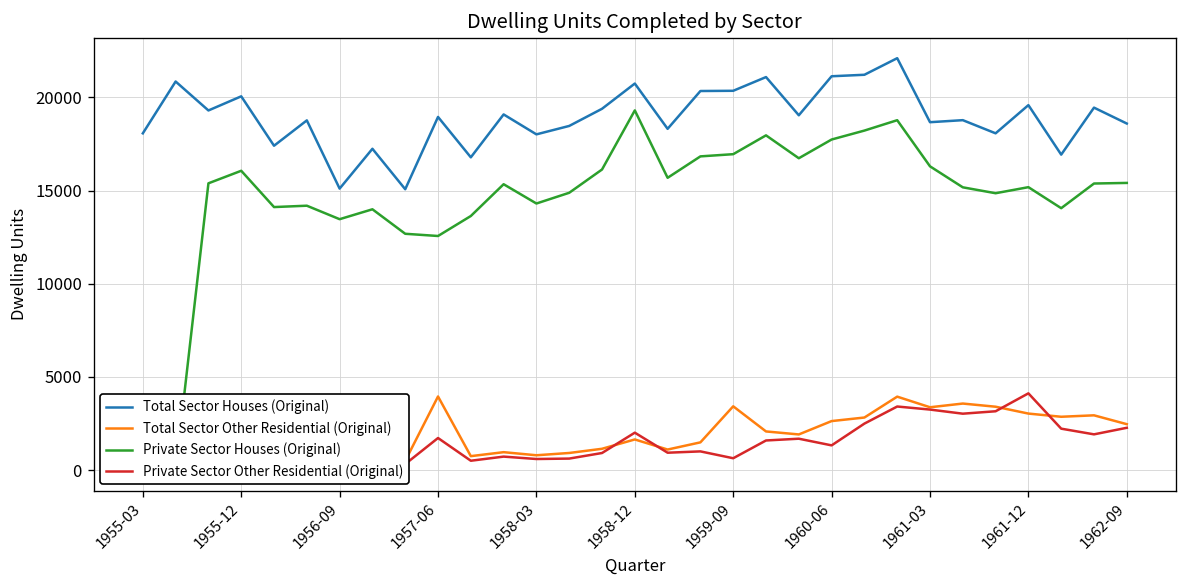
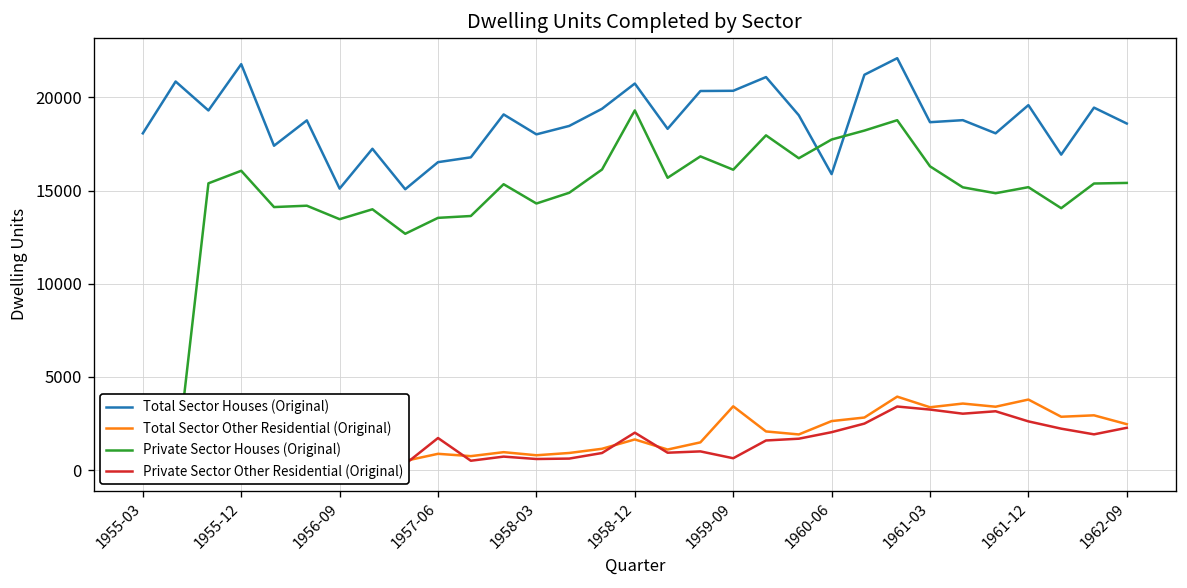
Total Sector Houses (Original), 1955-12: 20100 -> 21800
Total Sector Houses (Original), 1957-06: 19000 -> 16500
Total Sector Other Residential (Original), 1957-06: 3900 -> 900
Private Sector Houses (Original), 1957-06: 12600 -> 13500
Private Sector Houses (Original), 1959-09: 17000 -> 16100
Total Sector Houses (Original), 1960-06: 21100 -> 15900
Private Sector Other Residential (Original), 1960-06: 1300 -> 2000
Total Sector Other Residential (Original), 1961-12: 3000 -> 3800
Private Sector Other Residential (Original), 1961-12: 4100 -> 2600
